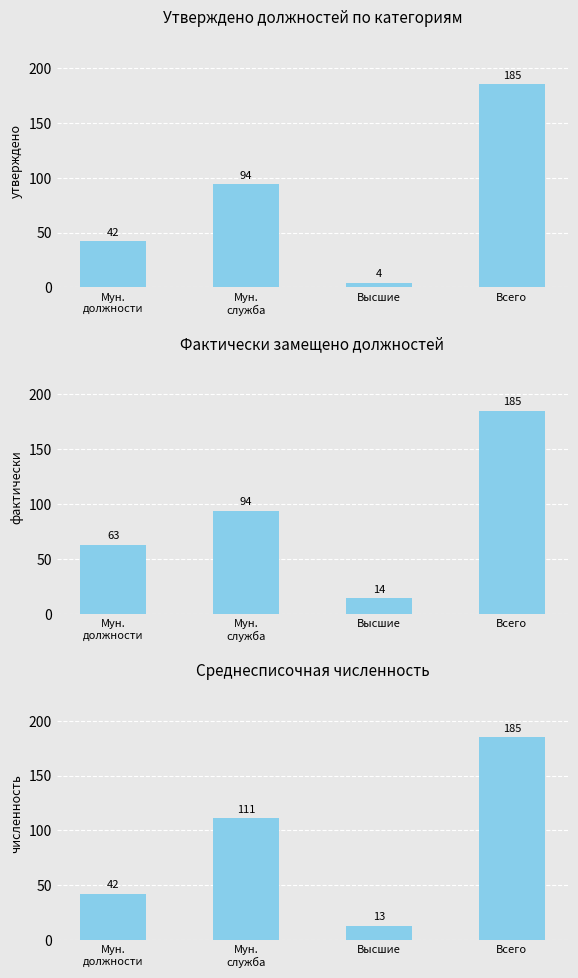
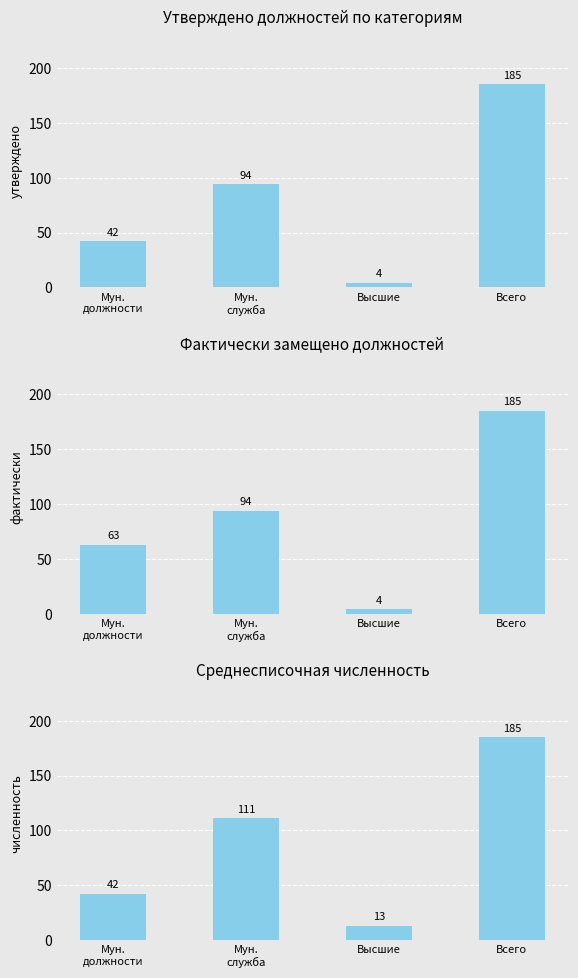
Фактически замещено должностей, Высшие: 14 -> 4
